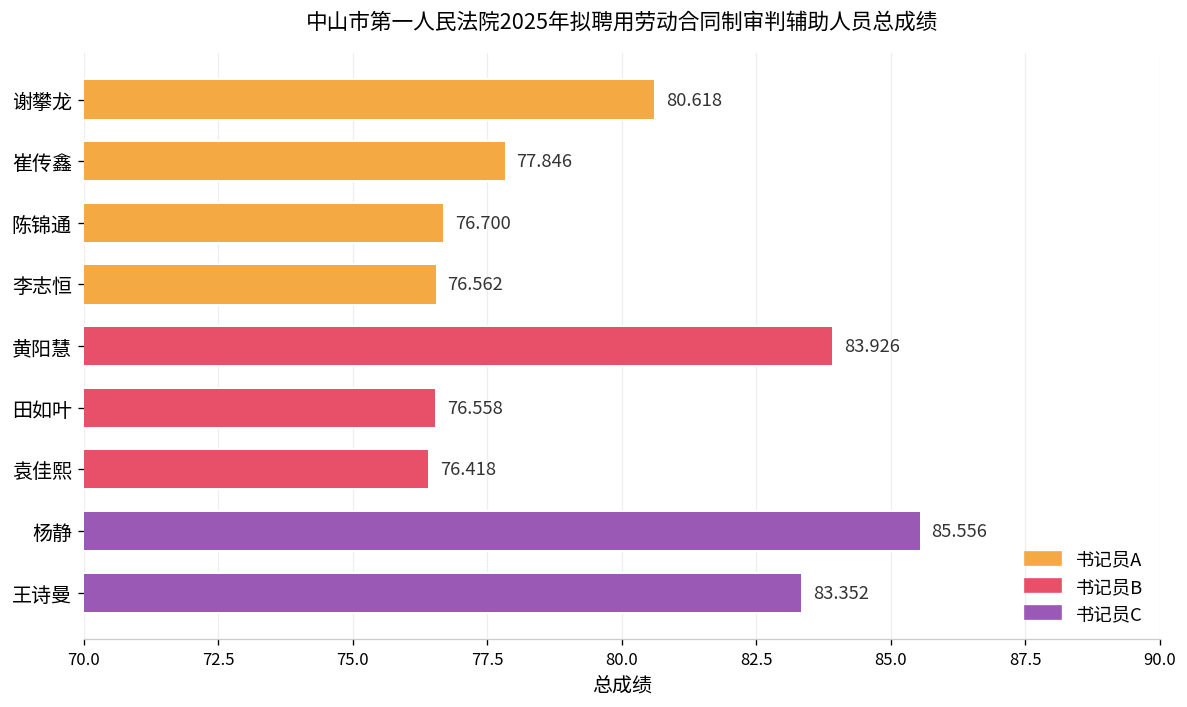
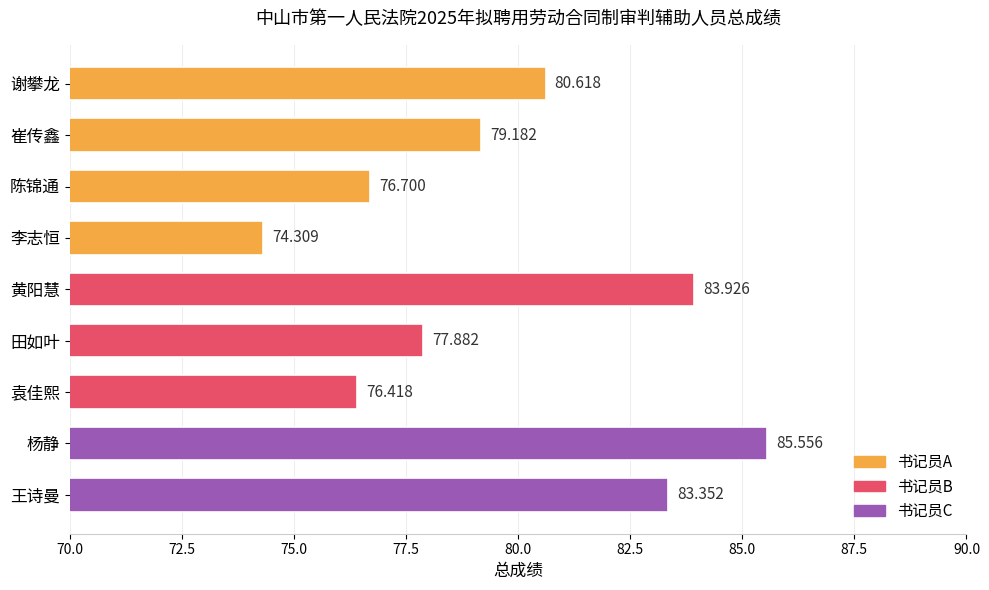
崔传鑫: 77.846 -> 79.182
李志恒: 76.562 -> 74.309
田如叶: 76.558 -> 77.882
